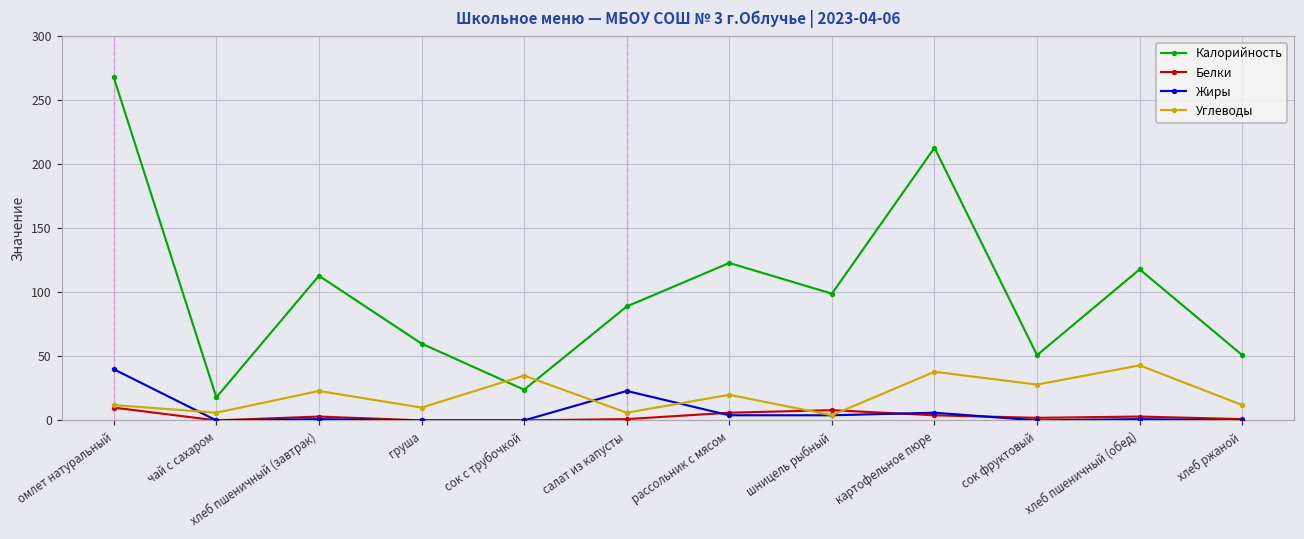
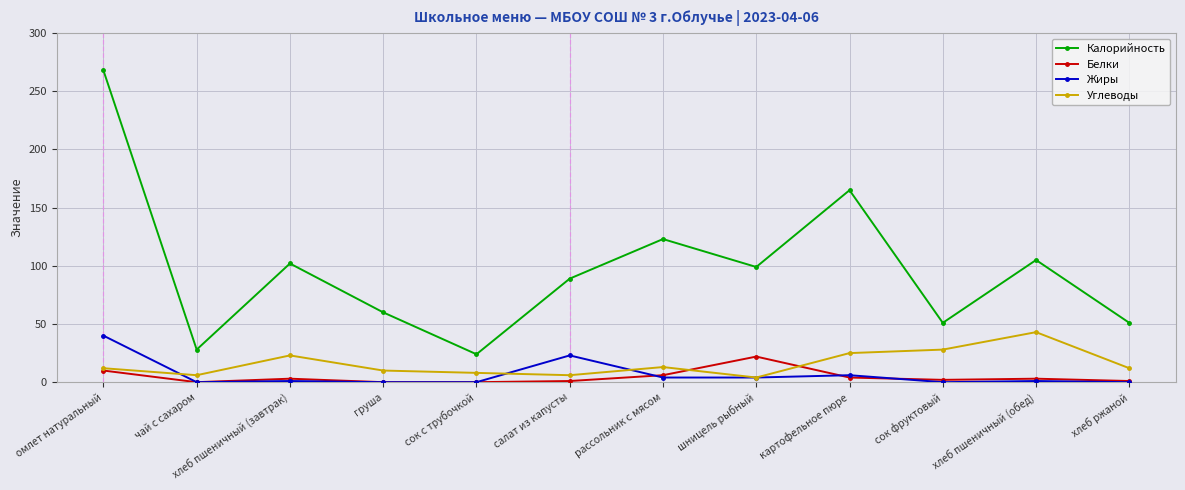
Калорийность, чай с сахаром: 18 -> 28
Калорийность, хлеб пшеничный (завтрак): 113 -> 102
Углеводы, сок с трубочкой: 35 -> 8
Углеводы, рассольник с мясом: 20 -> 13
Белки, шницель рыбный: 8 -> 22
Калорийность, картофельное пюре: 213 -> 165
Углеводы, картофельное пюре: 38 -> 25
Калорийность, хлеб пшеничный (обед): 118 -> 105
